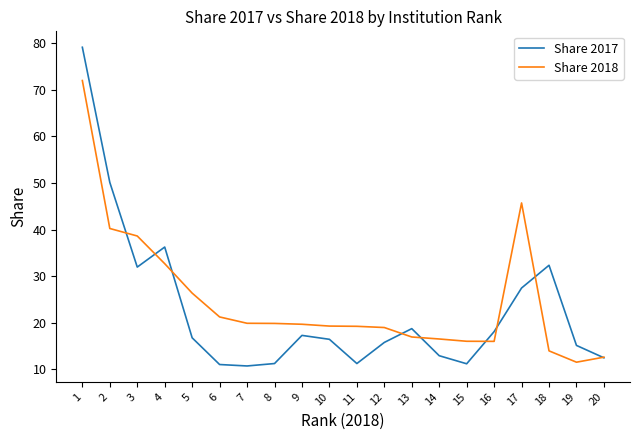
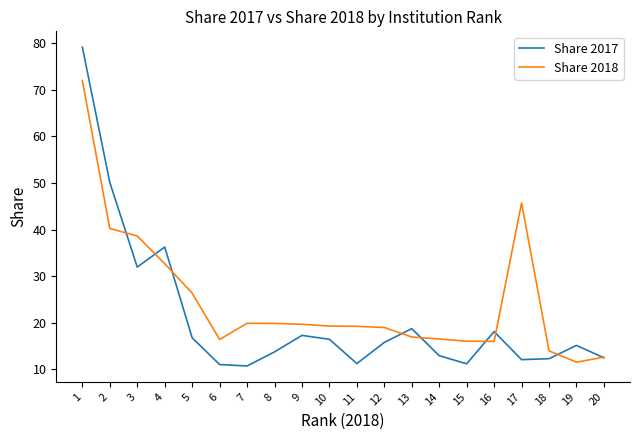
Share 2018, 6: 21 -> 16
Share 2017, 8: 11 -> 14
Share 2017, 17: 27 -> 12
Share 2017, 18: 32 -> 12
